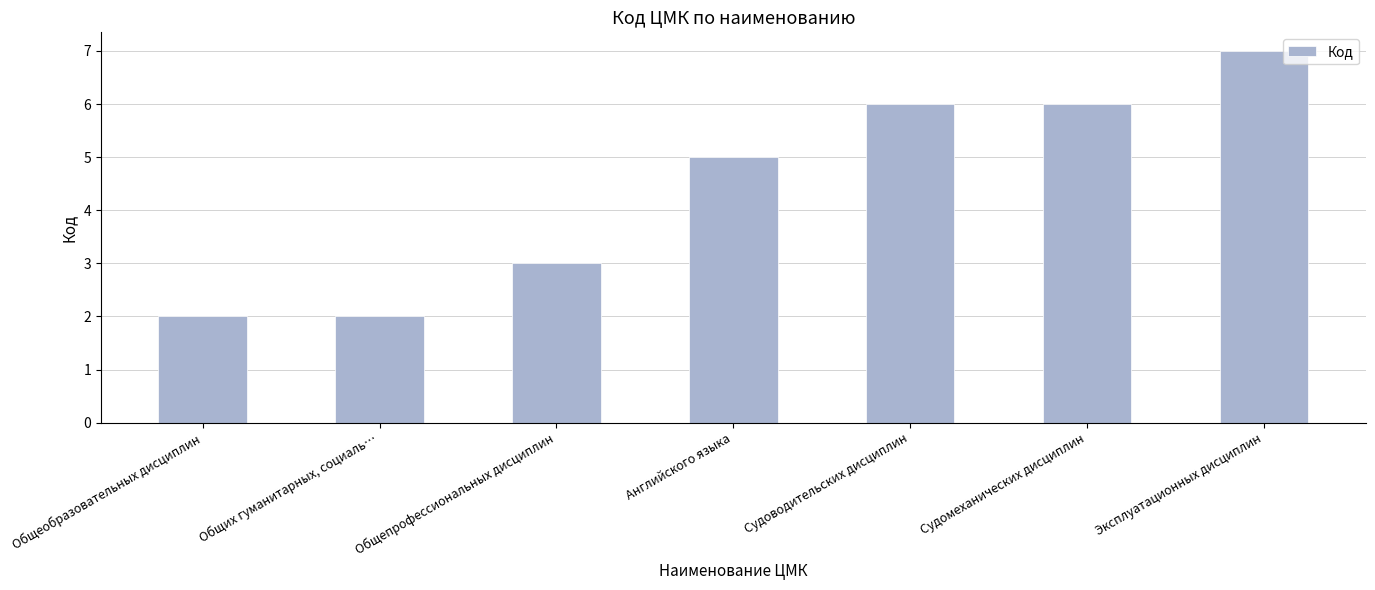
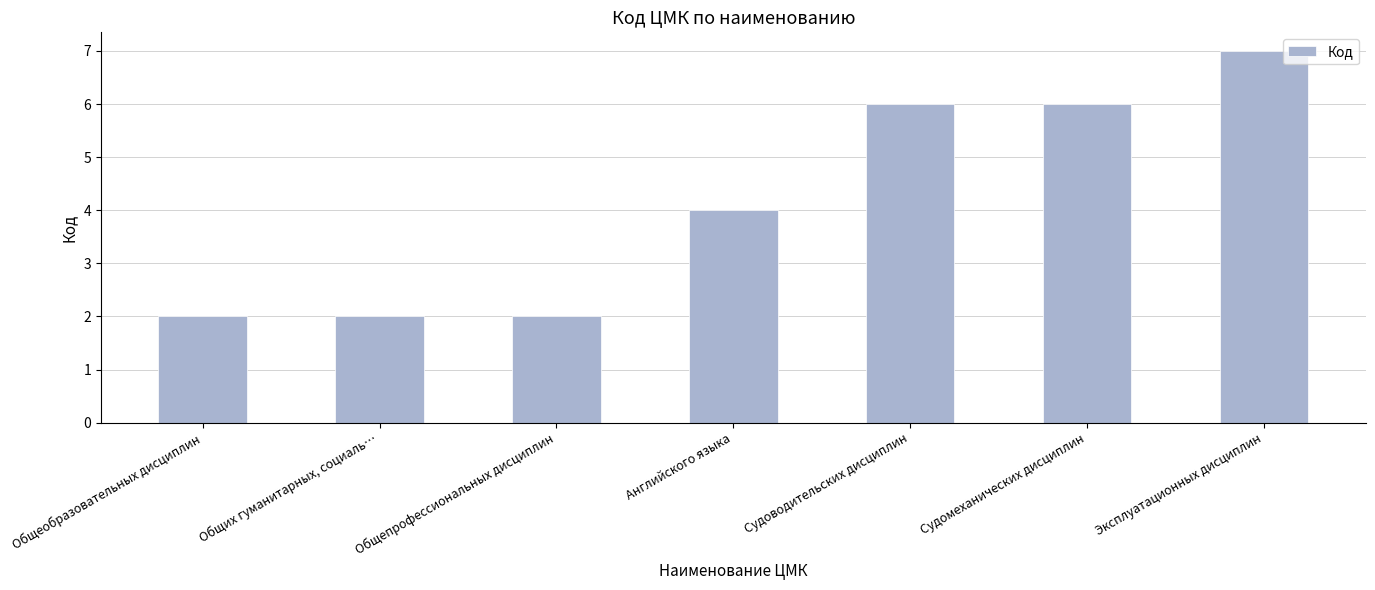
Общепрофессиональных дисциплин: 3 -> 2
Английского языка: 5 -> 4
